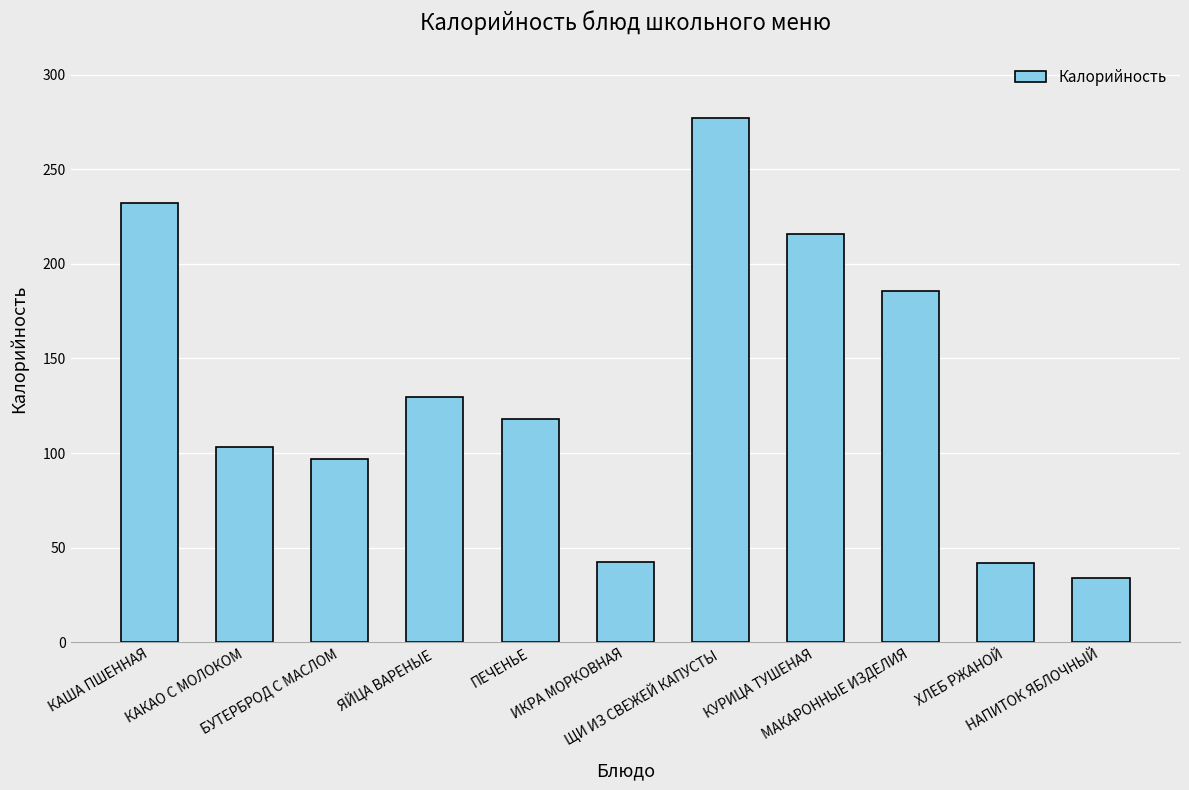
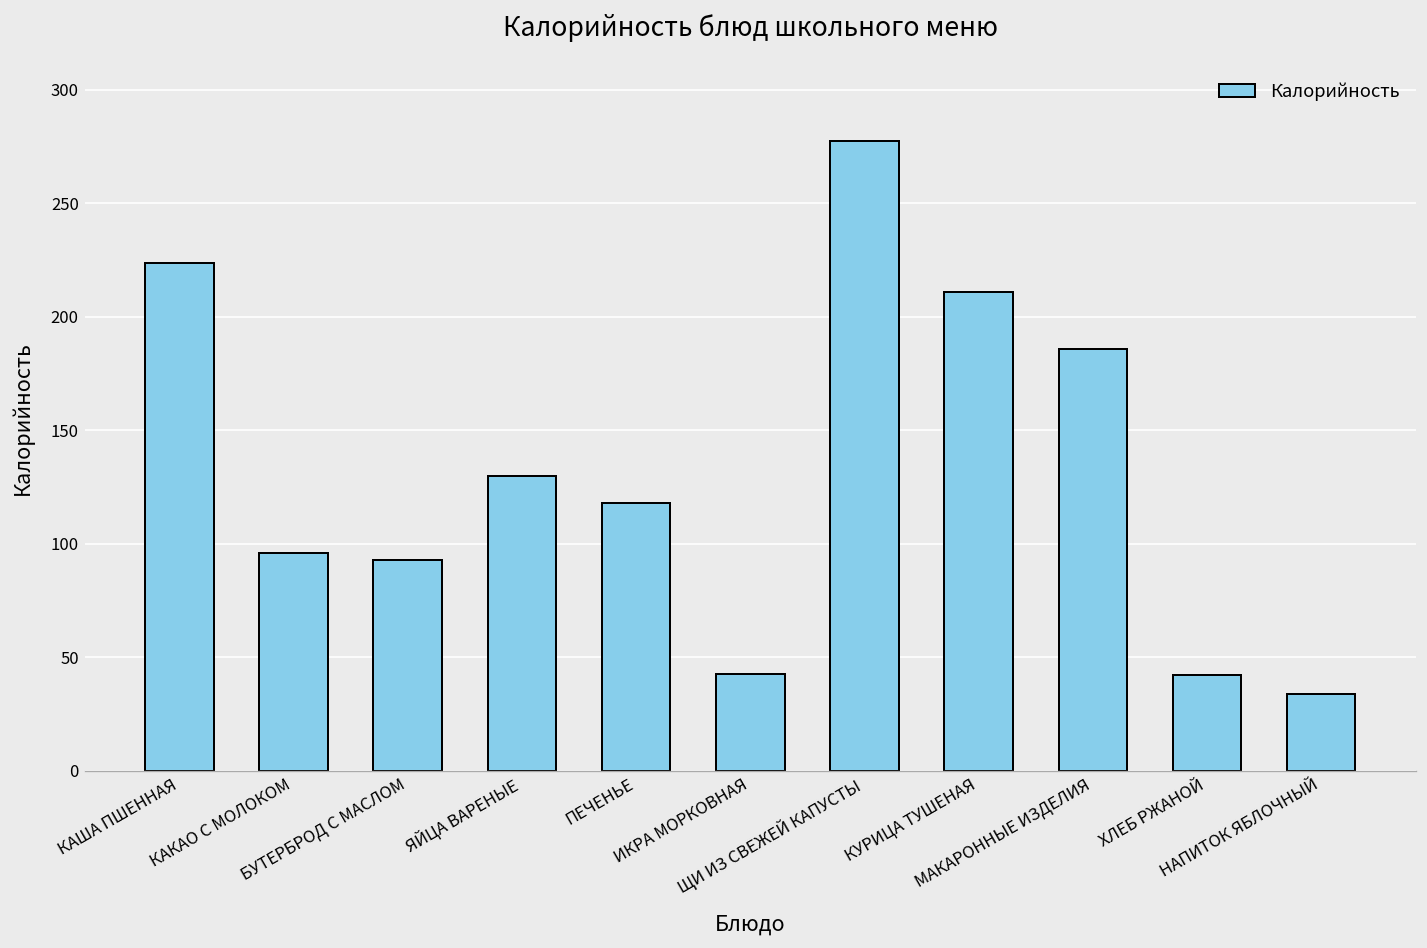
КАША ПШЕННАЯ: 232 -> 224
КАКАО С МОЛОКОМ: 103 -> 96
БУТЕРБРОД С МАСЛОМ: 97 -> 93
КУРИЦА ТУШЕНАЯ: 216 -> 211
